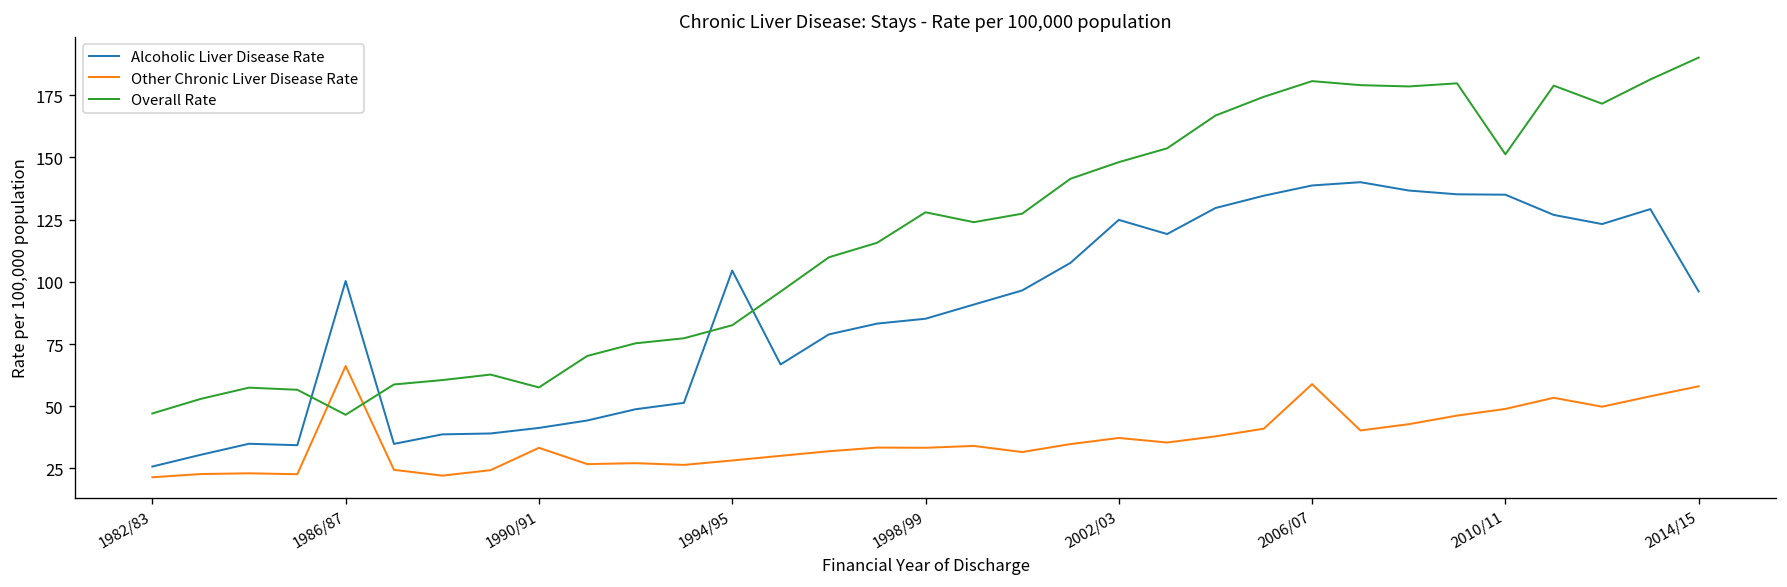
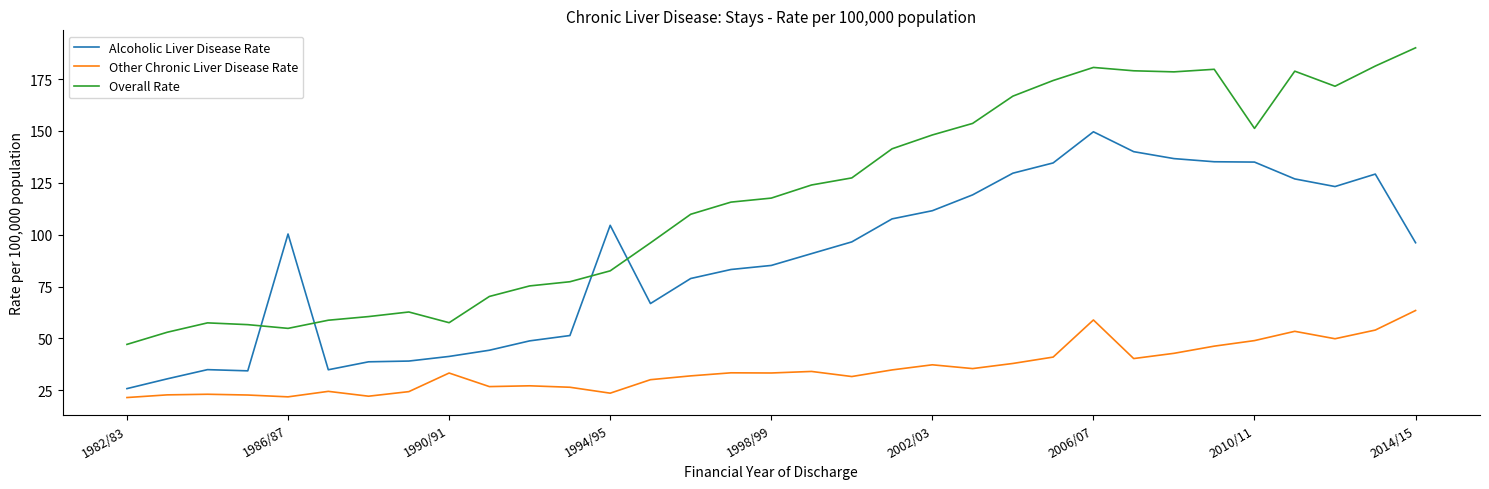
Other Chronic Liver Disease Rate, 1986/87: 66 -> 22
Overall Rate, 1986/87: 47 -> 55
Other Chronic Liver Disease Rate, 1994/95: 28 -> 24
Overall Rate, 1998/99: 128 -> 118
Alcoholic Liver Disease Rate, 2002/03: 125 -> 112
Alcoholic Liver Disease Rate, 2006/07: 139 -> 150
Other Chronic Liver Disease Rate, 2014/15: 58 -> 63
